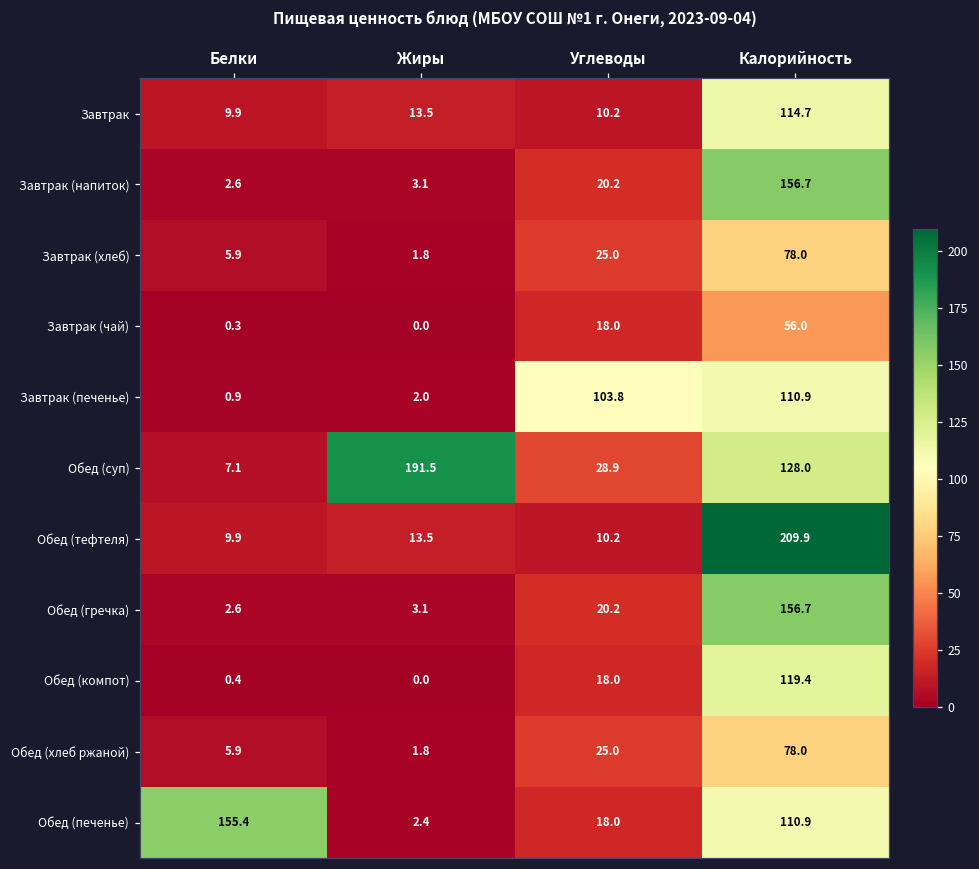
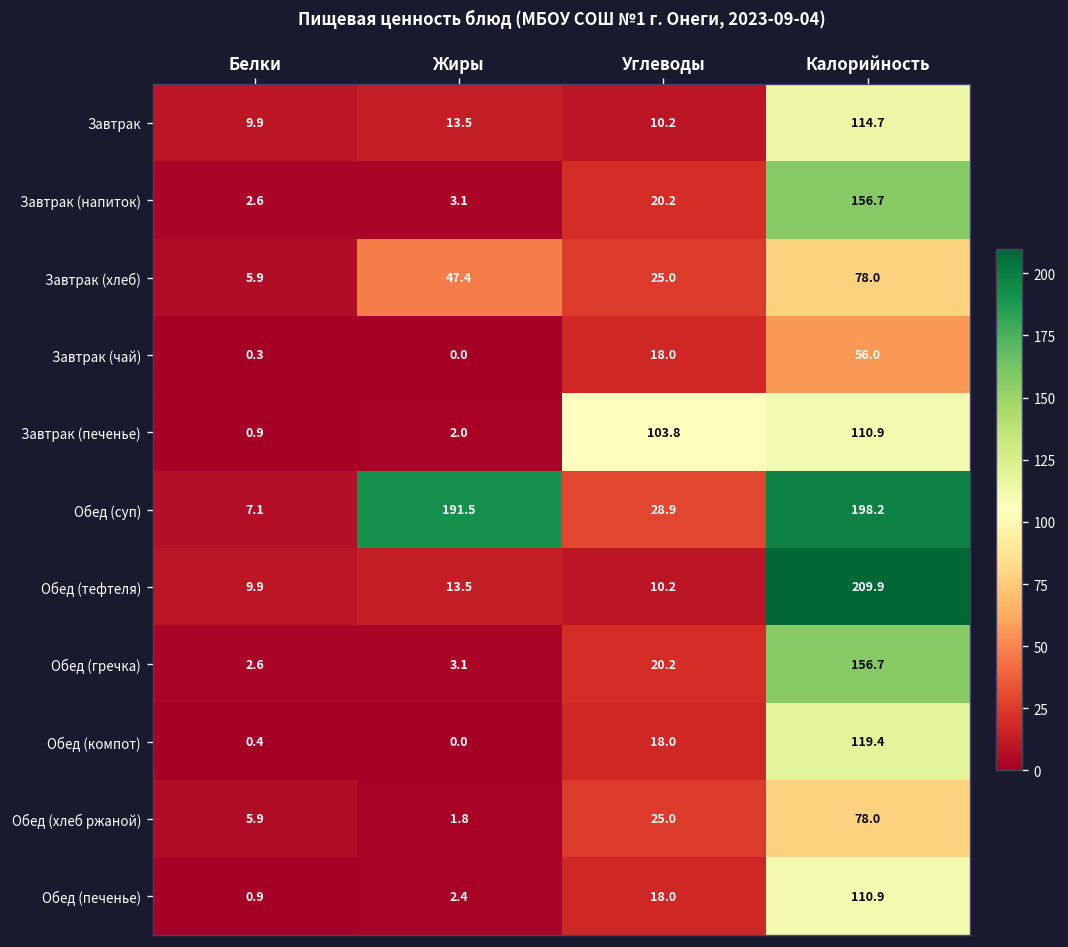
Завтрак (хлеб), Жиры: 1.8 -> 47.4
Обед (суп), Калорийность: 128.0 -> 198.2
Обед (печенье), Белки: 155.4 -> 0.9
